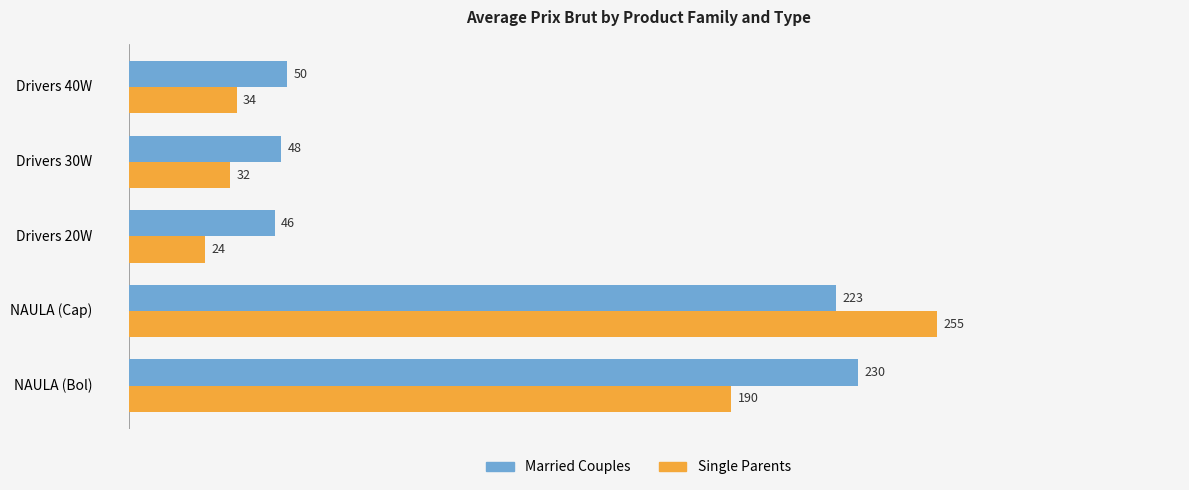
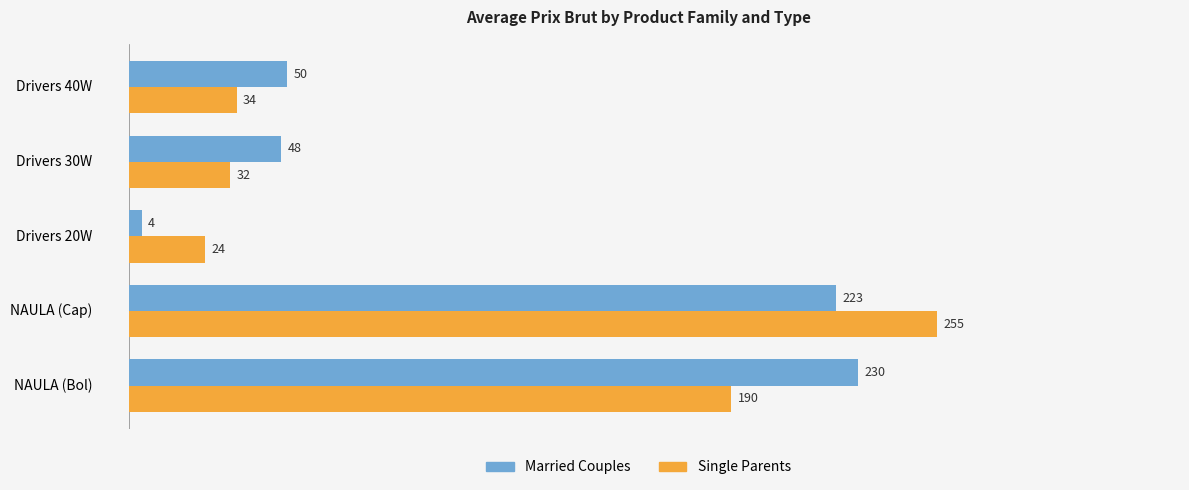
Married Couples, Drivers 20W: 46 -> 4
